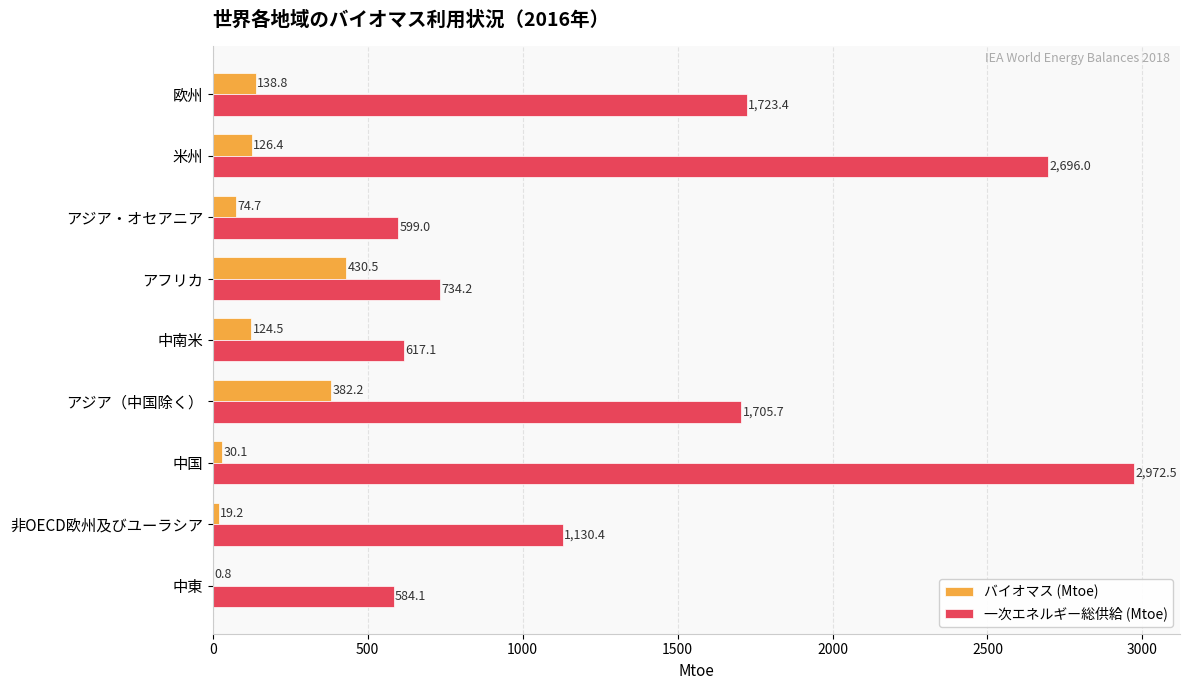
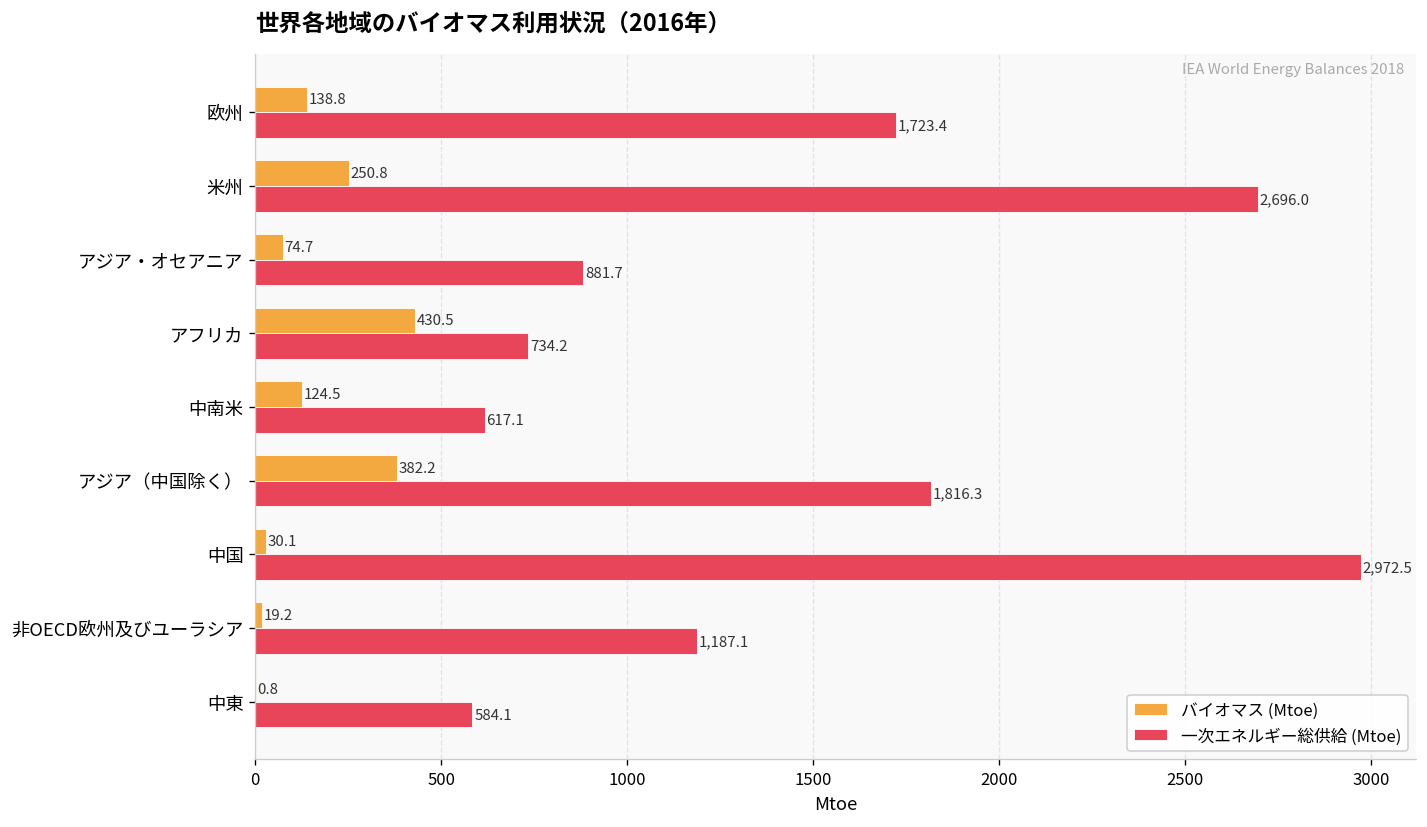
バイオマス (Mtoe), 米州: 126.4 -> 250.8
一次エネルギー総供給 (Mtoe), アジア・オセアニア: 599.0 -> 881.7
一次エネルギー総供給 (Mtoe), アジア（中国除く）: 1,705.7 -> 1,816.3
一次エネルギー総供給 (Mtoe), 非OECD欧州及びユーラシア: 1,130.4 -> 1,187.1
